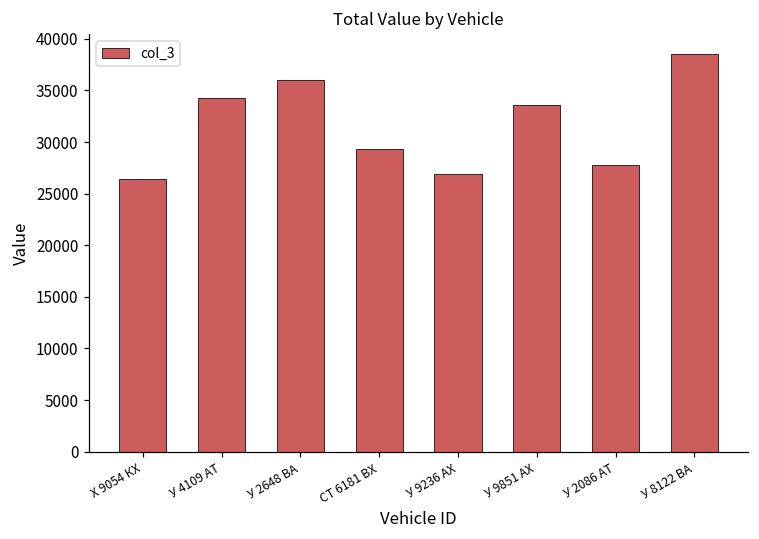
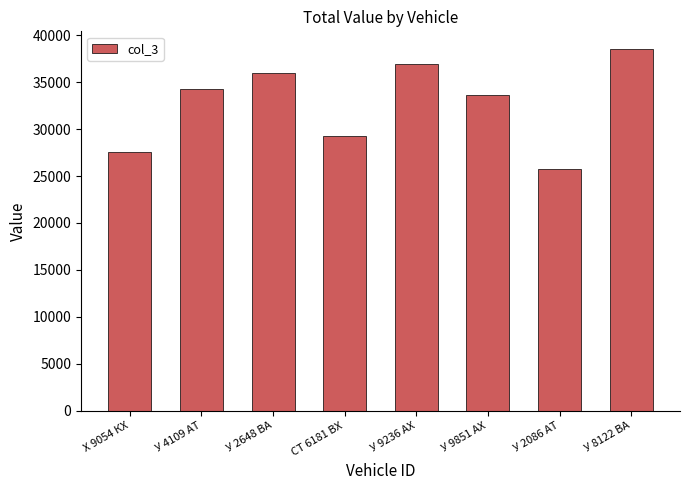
Х 9054 КХ: 26000 -> 28000
У 9236 АХ: 27000 -> 37000
У 2086 АТ: 28000 -> 26000
